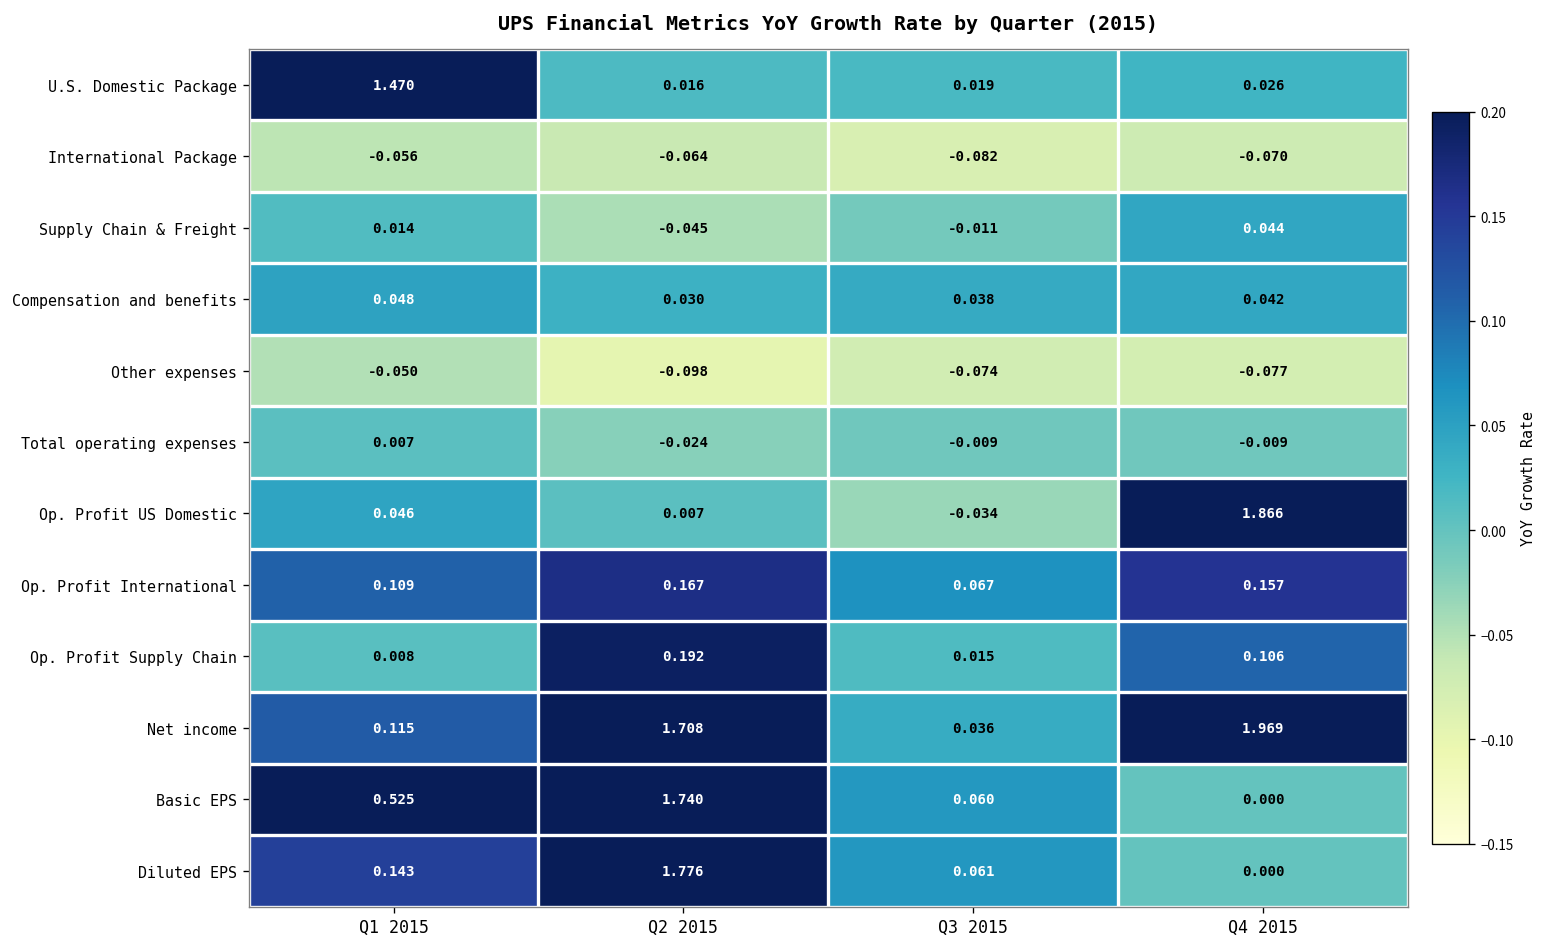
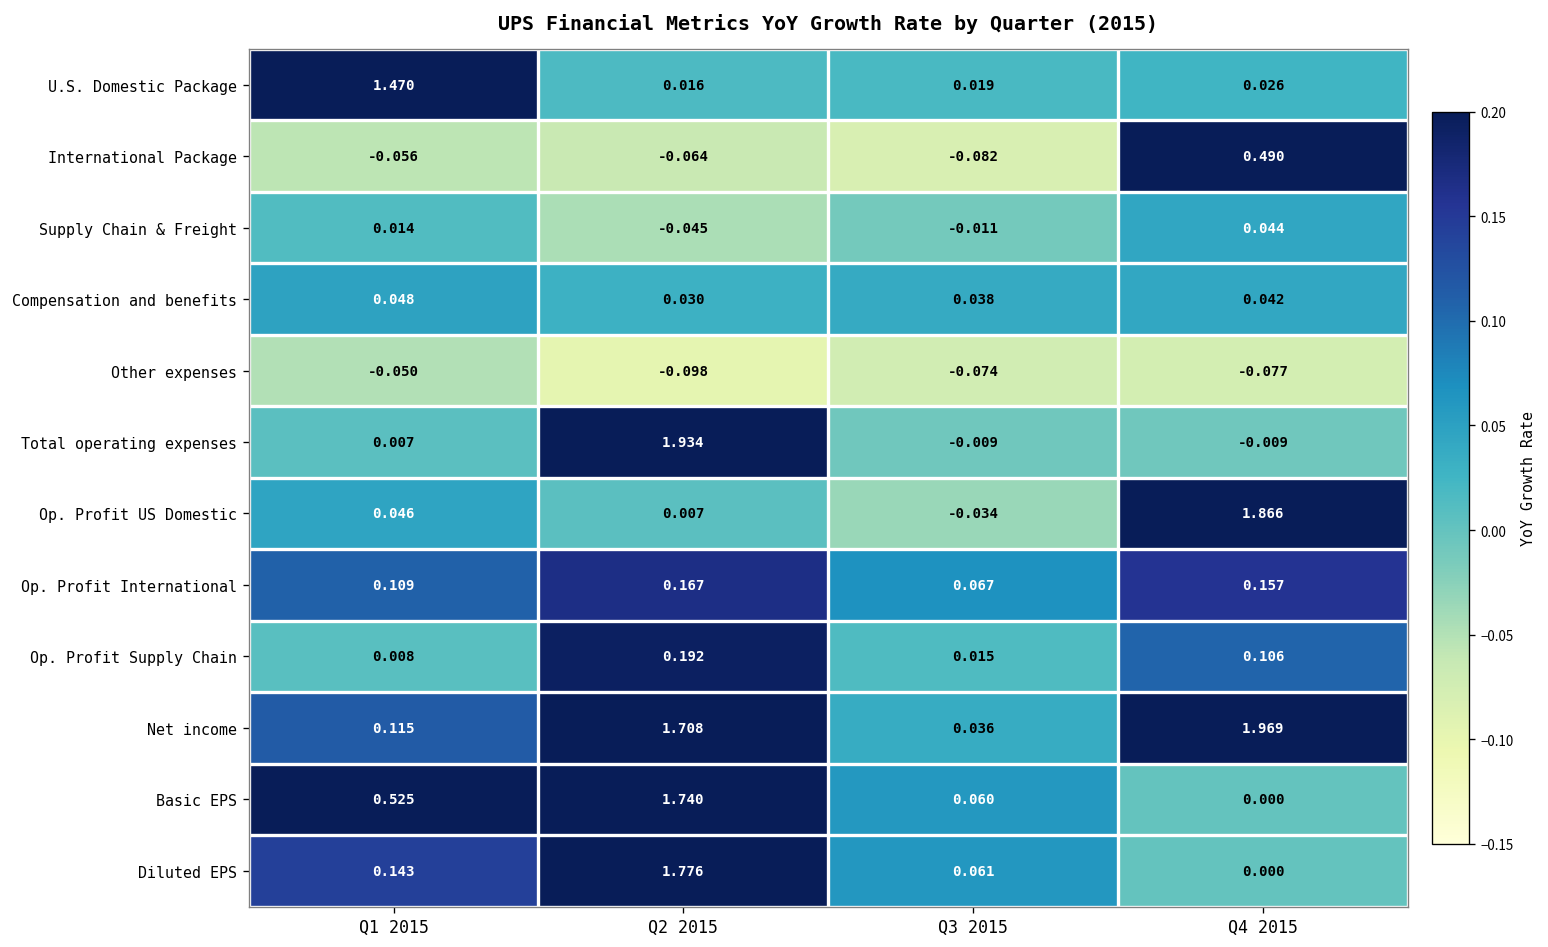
International Package, Q4 2015: -0.070 -> 0.490
Total operating expenses, Q2 2015: -0.024 -> 1.934
